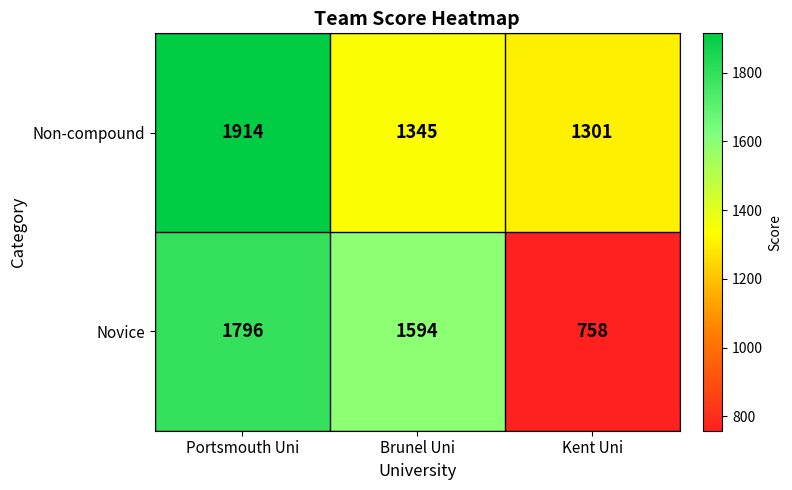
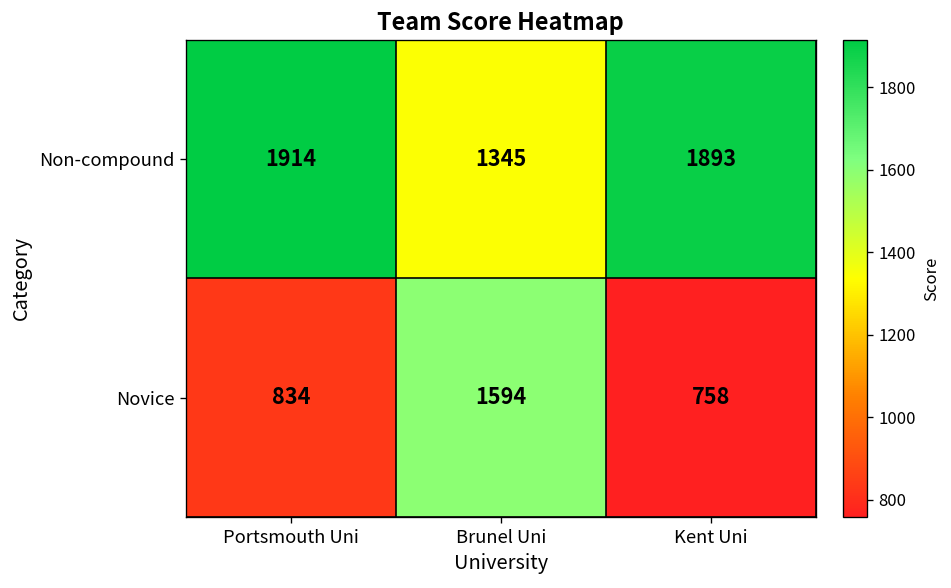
Non-compound, Kent Uni: 1301 -> 1893
Novice, Portsmouth Uni: 1796 -> 834
